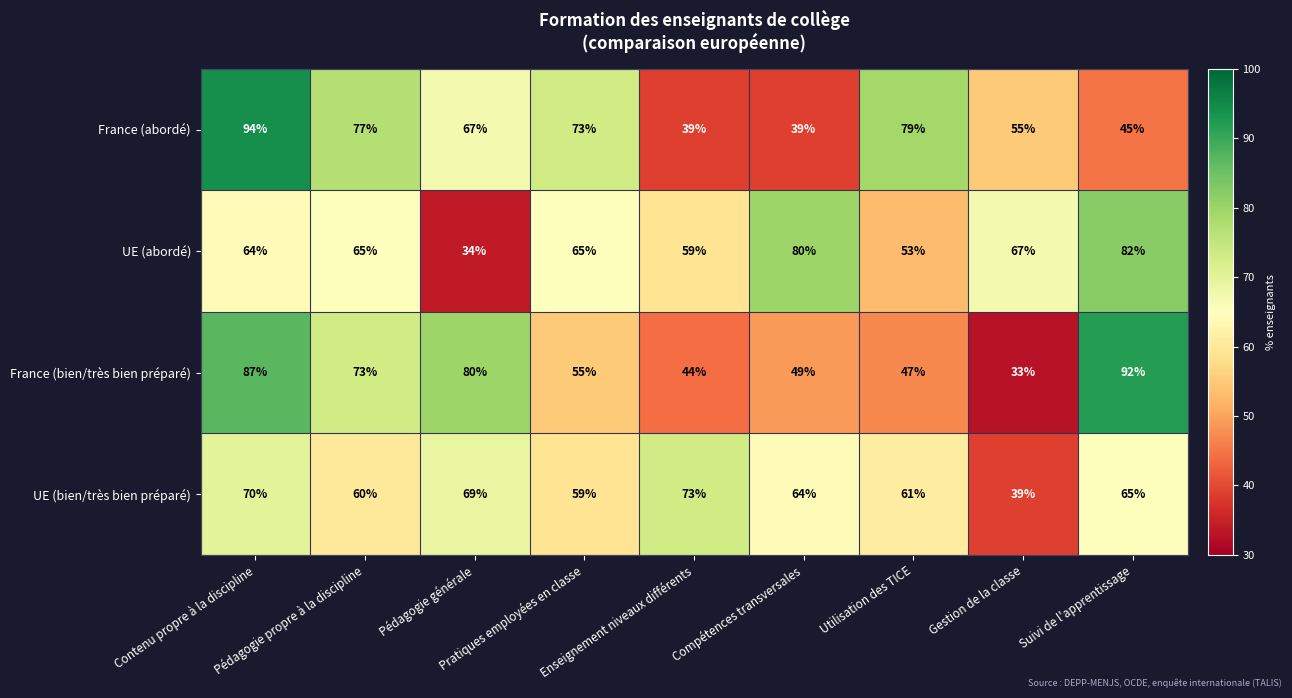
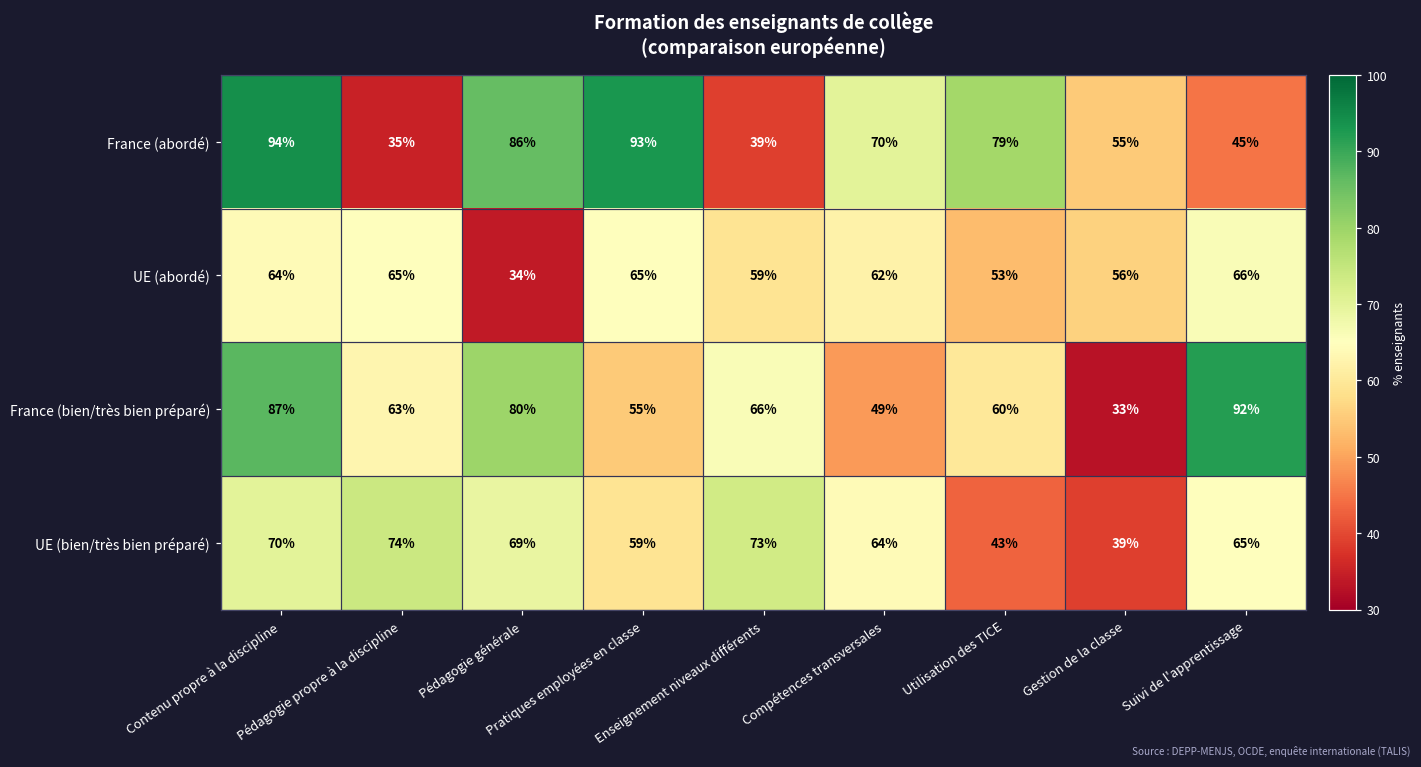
France (abordé), Pédagogie propre à la discipline: 77% -> 35%
France (abordé), Pédagogie générale: 67% -> 86%
France (abordé), Pratiques employées en classe: 73% -> 93%
France (abordé), Compétences transversales: 39% -> 70%
UE (abordé), Compétences transversales: 80% -> 62%
UE (abordé), Gestion de la classe: 67% -> 56%
UE (abordé), Suivi de l'apprentissage: 82% -> 66%
France (bien/très bien préparé), Pédagogie propre à la discipline: 73% -> 63%
France (bien/très bien préparé), Enseignement niveaux différents: 44% -> 66%
France (bien/très bien préparé), Utilisation des TICE: 47% -> 60%
UE (bien/très bien préparé), Pédagogie propre à la discipline: 60% -> 74%
UE (bien/très bien préparé), Utilisation des TICE: 61% -> 43%
